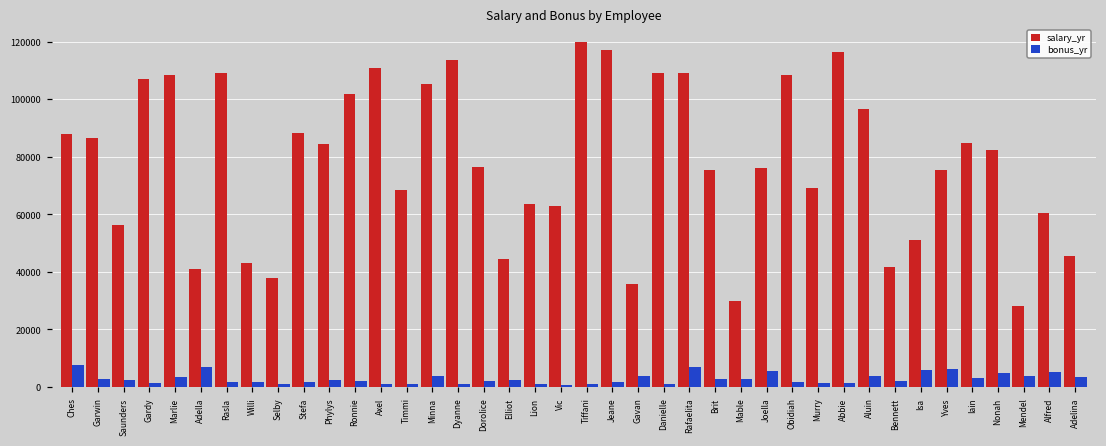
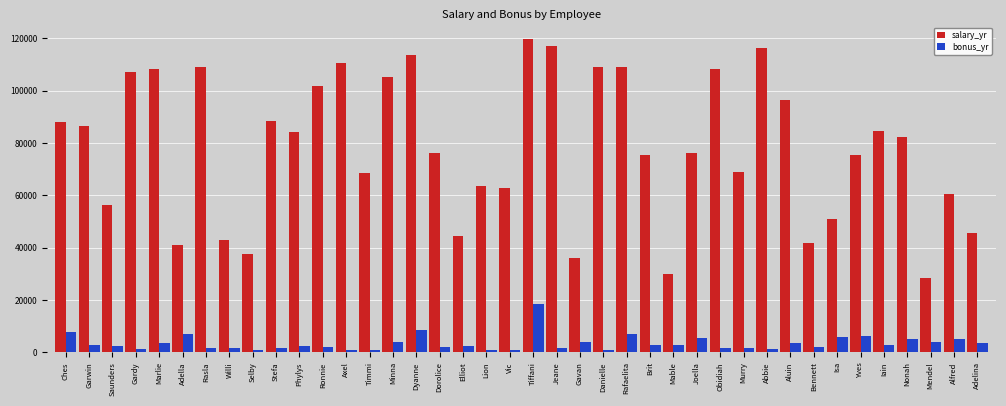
bonus_yr, Dyanne: 1000 -> 9000
bonus_yr, Tiffani: 1000 -> 18000
